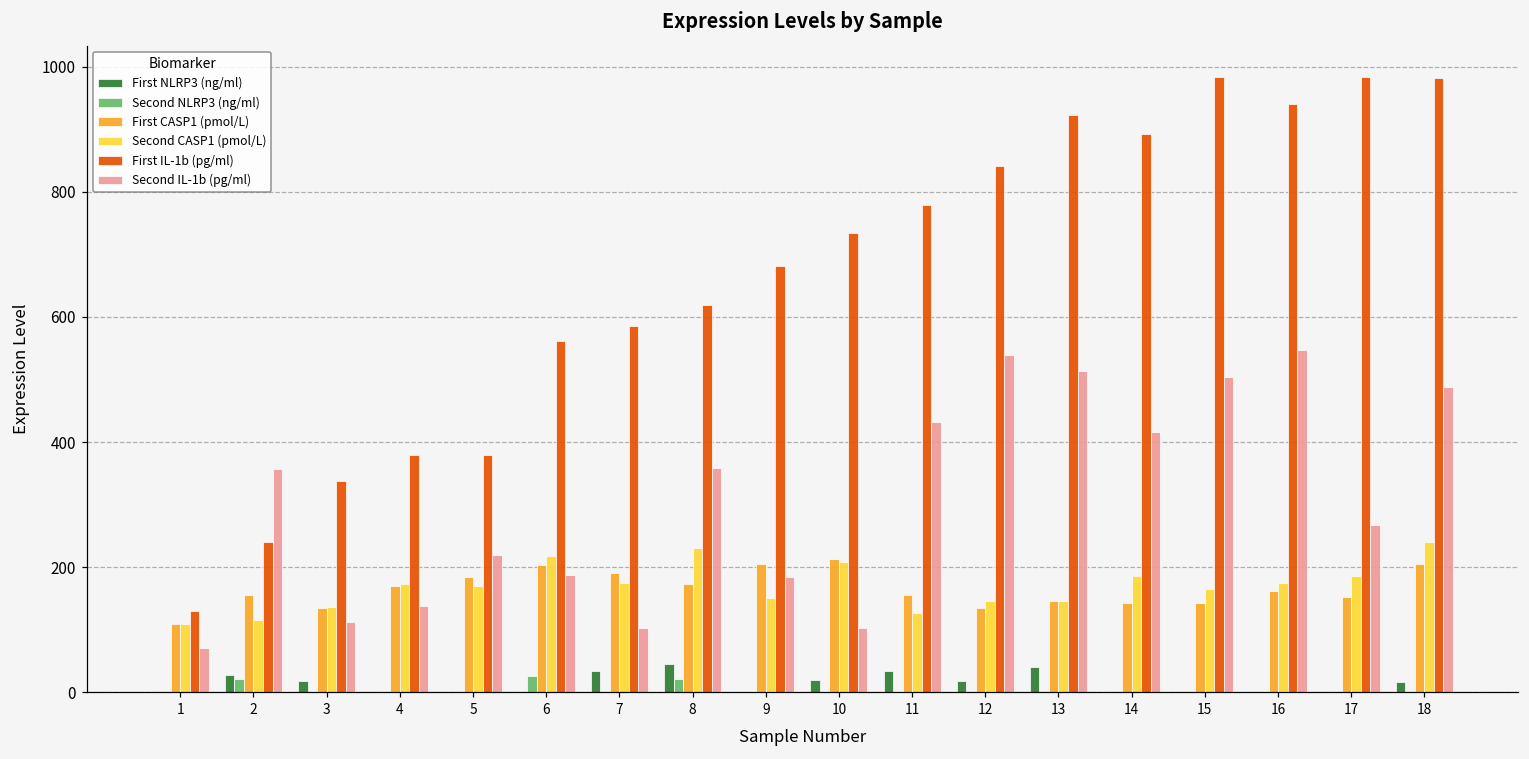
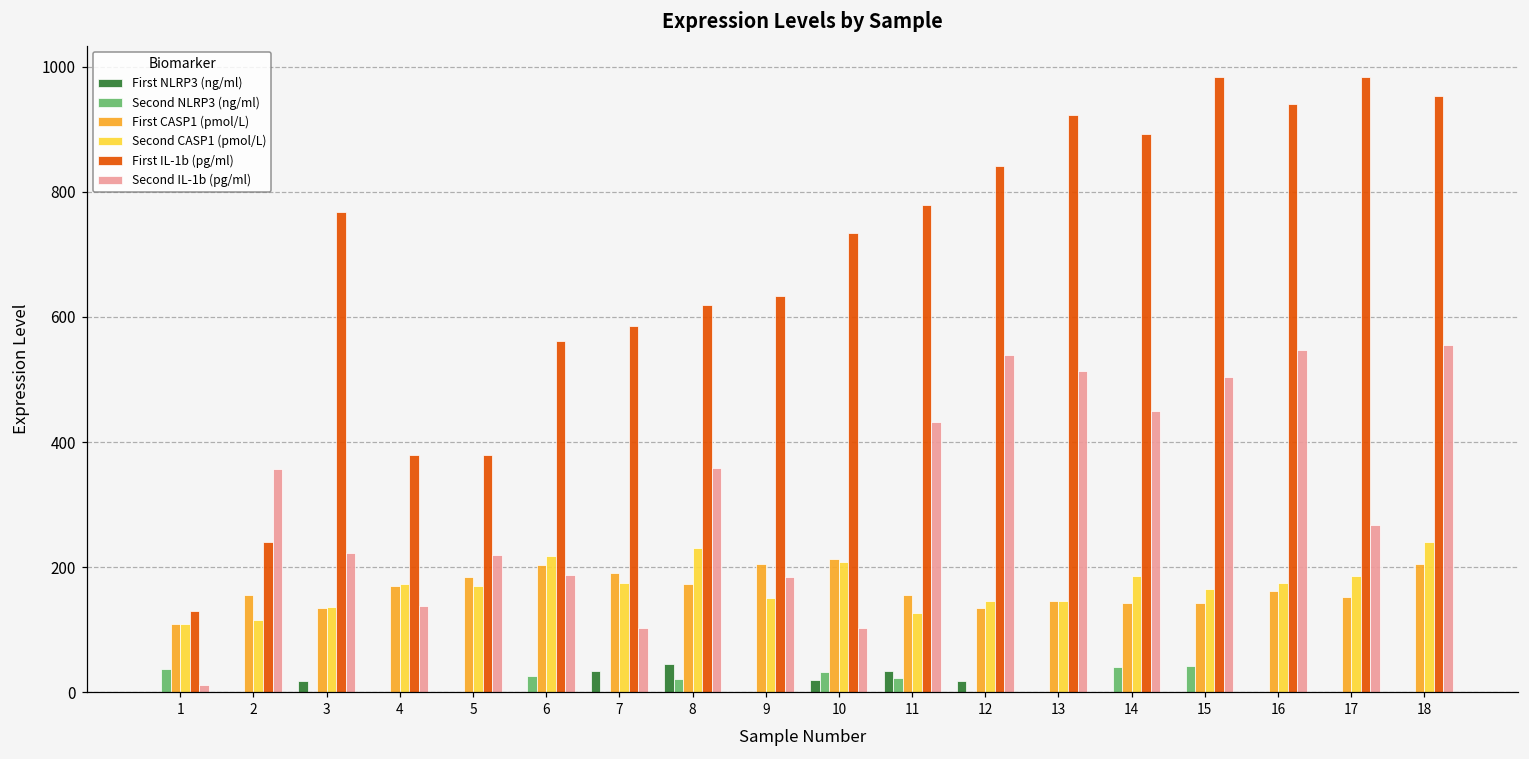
Second NLRP3 (ng/ml), 1: 0 -> 40
Second IL-1b (pg/ml), 1: 70 -> 10
First NLRP3 (ng/ml), 2: 30 -> 0
Second NLRP3 (ng/ml), 2: 20 -> 0
First IL-1b (pg/ml), 3: 340 -> 770
Second IL-1b (pg/ml), 3: 110 -> 220
First IL-1b (pg/ml), 9: 680 -> 630
Second NLRP3 (ng/ml), 10: 0 -> 30
Second NLRP3 (ng/ml), 11: 0 -> 20
First NLRP3 (ng/ml), 13: 40 -> 0
Second NLRP3 (ng/ml), 14: 0 -> 40
Second IL-1b (pg/ml), 14: 420 -> 450
Second NLRP3 (ng/ml), 15: 0 -> 40
First NLRP3 (ng/ml), 18: 20 -> 0
First IL-1b (pg/ml), 18: 980 -> 950
Second IL-1b (pg/ml), 18: 490 -> 560
